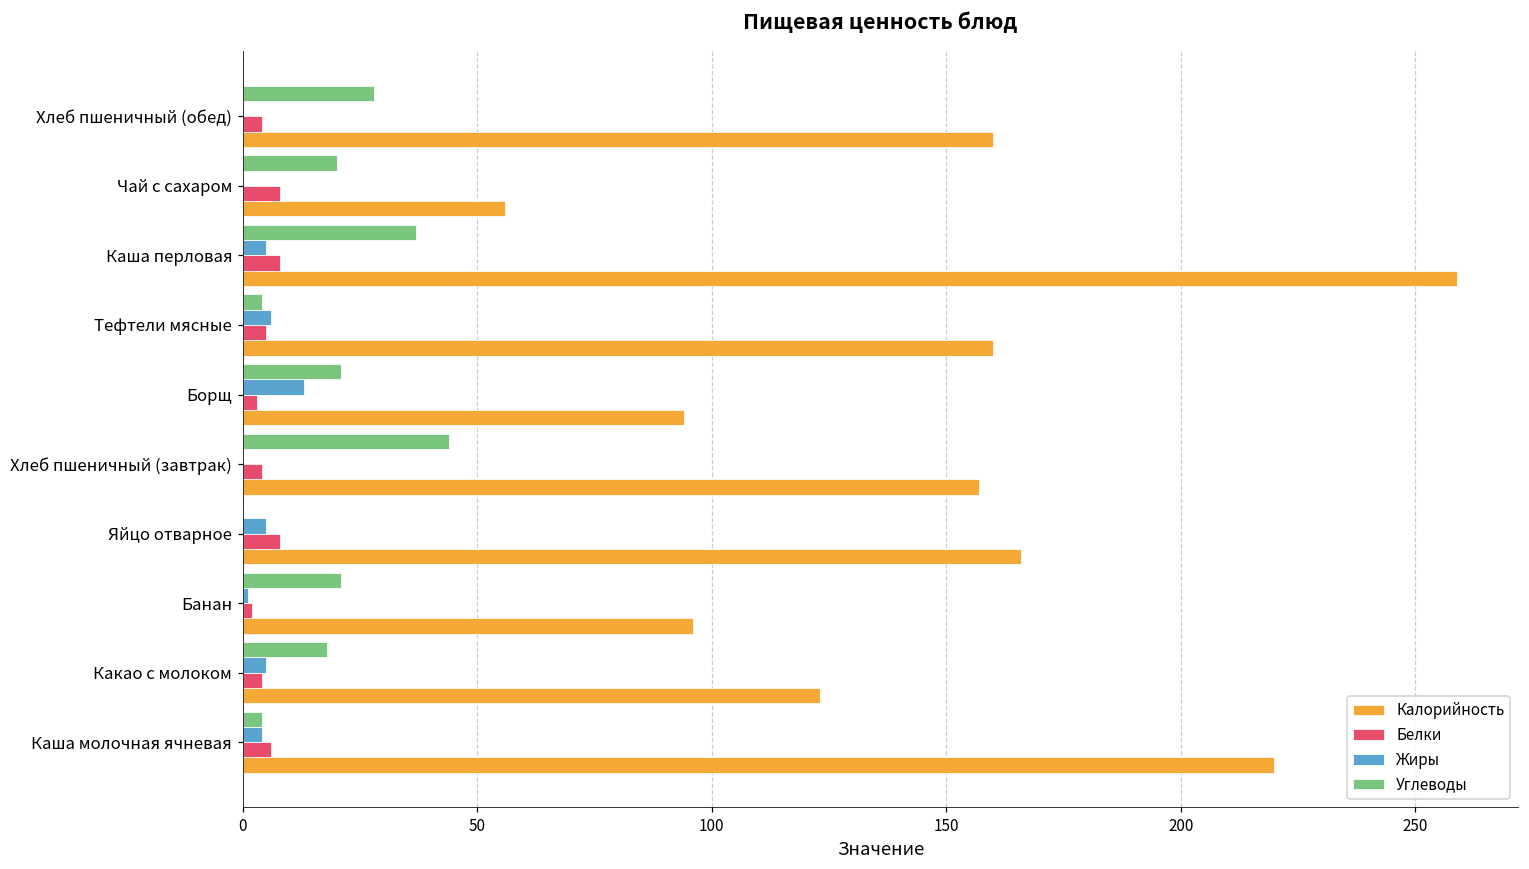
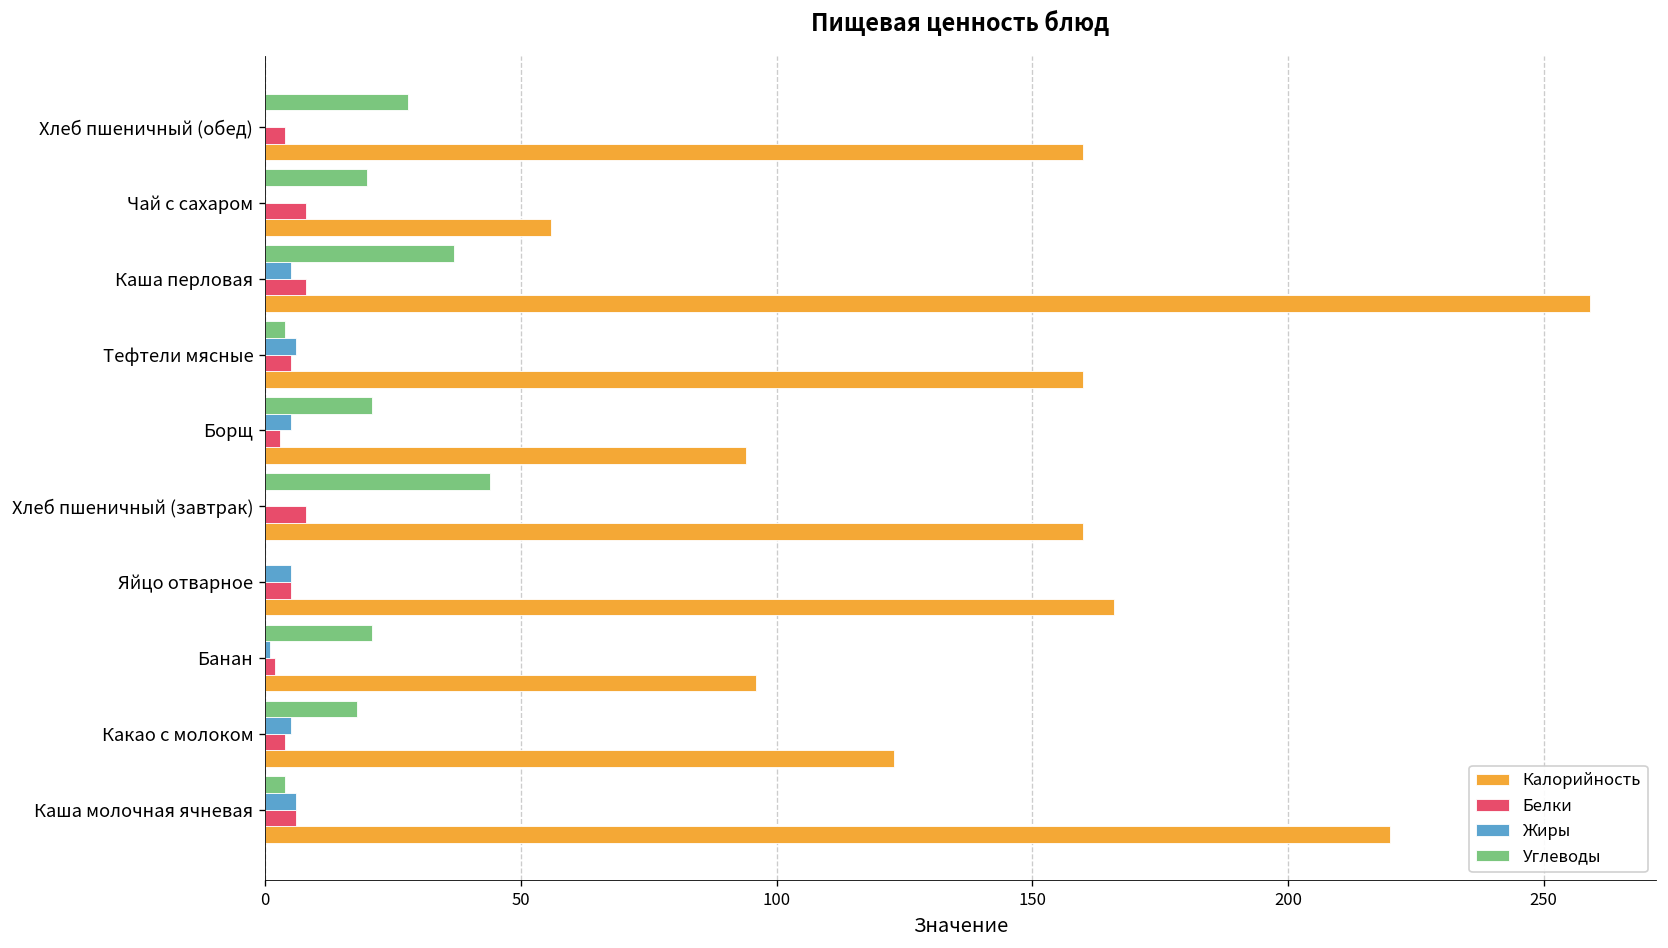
Жиры, Борщ: 13 -> 5
Белки, Хлеб пшеничный (завтрак): 4 -> 8
Калорийность, Хлеб пшеничный (завтрак): 157 -> 160
Белки, Яйцо отварное: 8 -> 5
Жиры, Каша молочная ячневая: 4 -> 6
